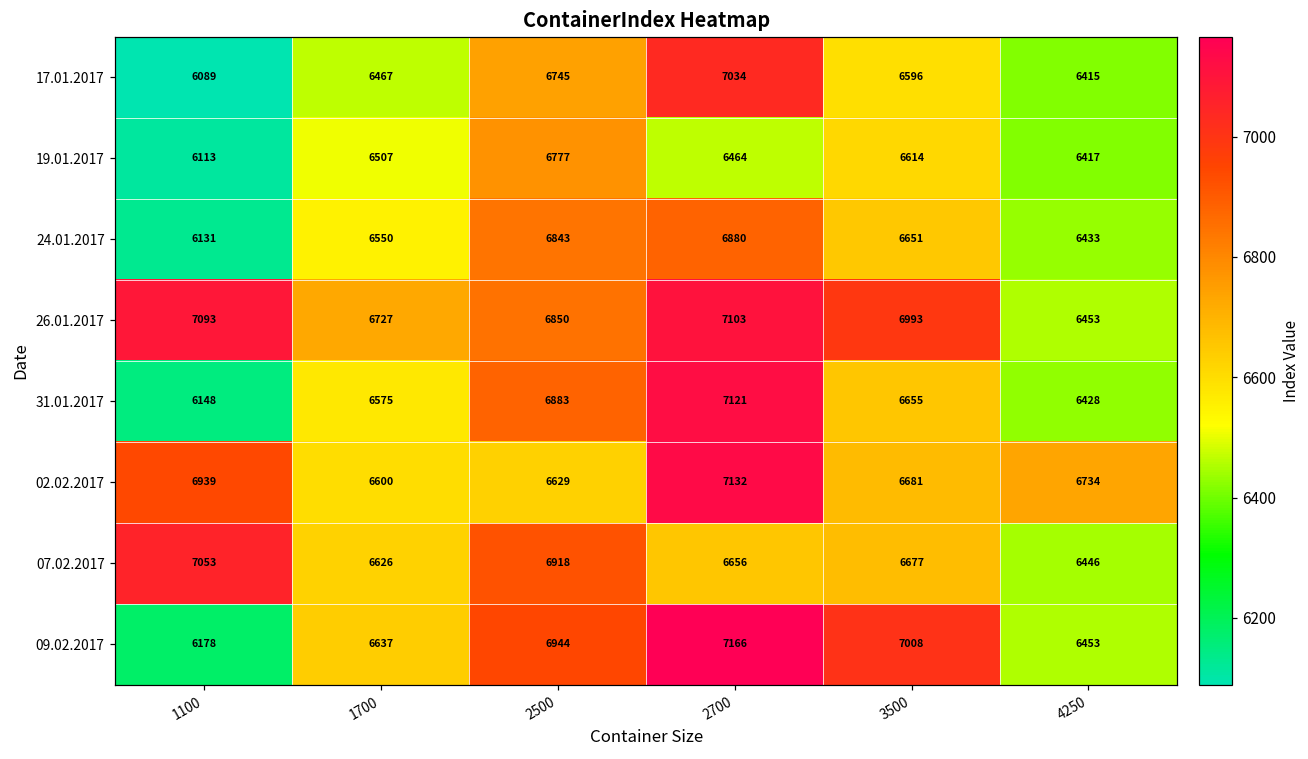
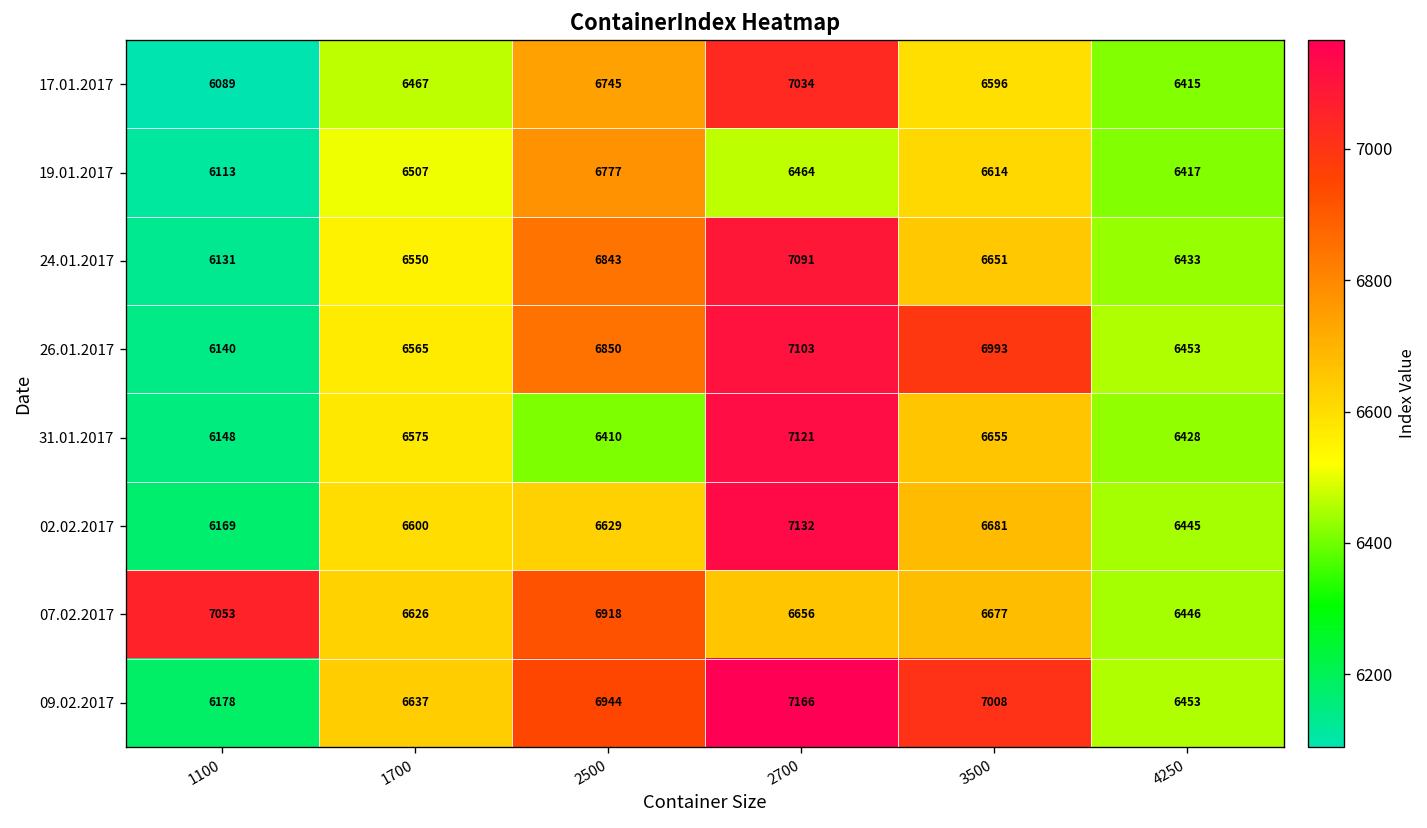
24.01.2017, 2700: 6880 -> 7091
26.01.2017, 1100: 7093 -> 6140
26.01.2017, 1700: 6727 -> 6565
31.01.2017, 2500: 6883 -> 6410
02.02.2017, 1100: 6939 -> 6169
02.02.2017, 4250: 6734 -> 6445
